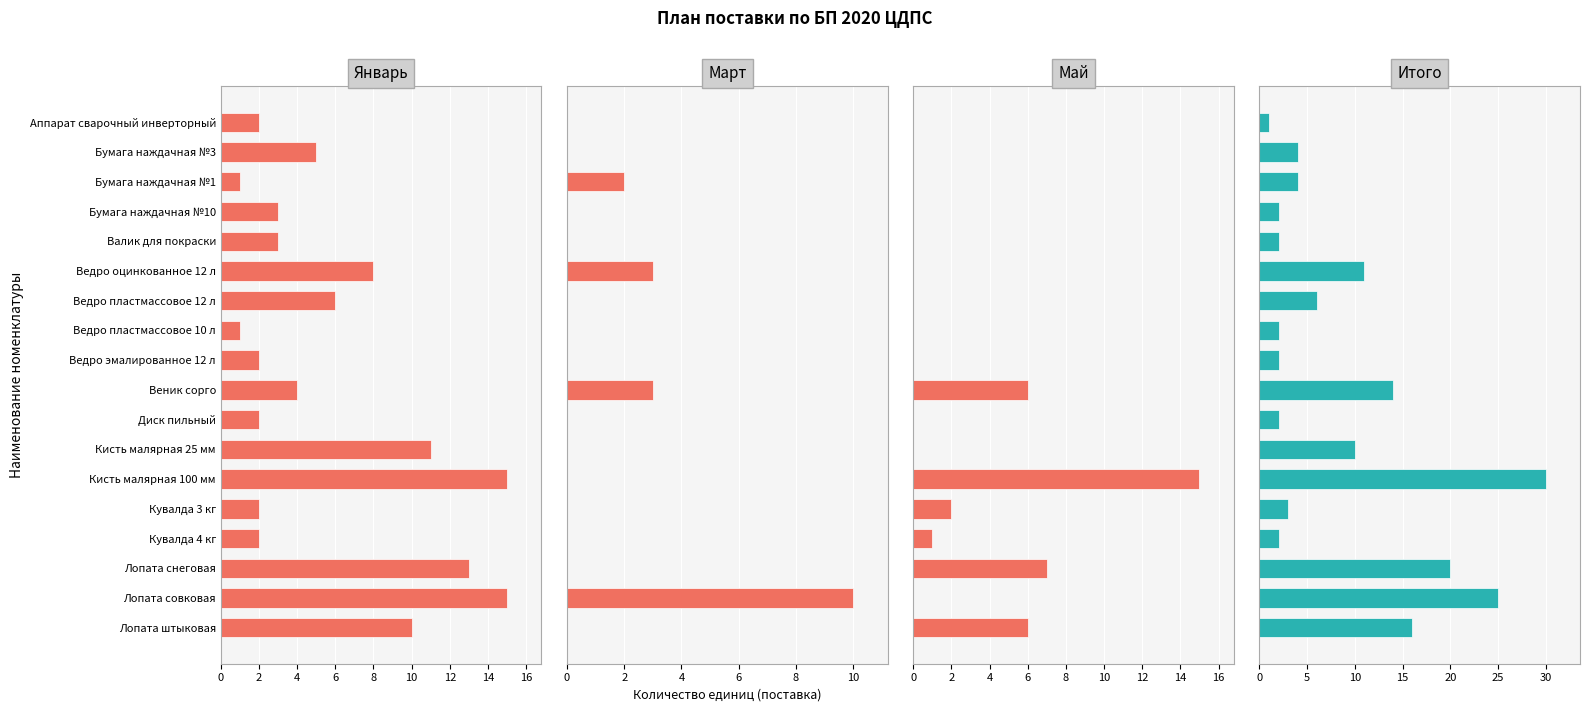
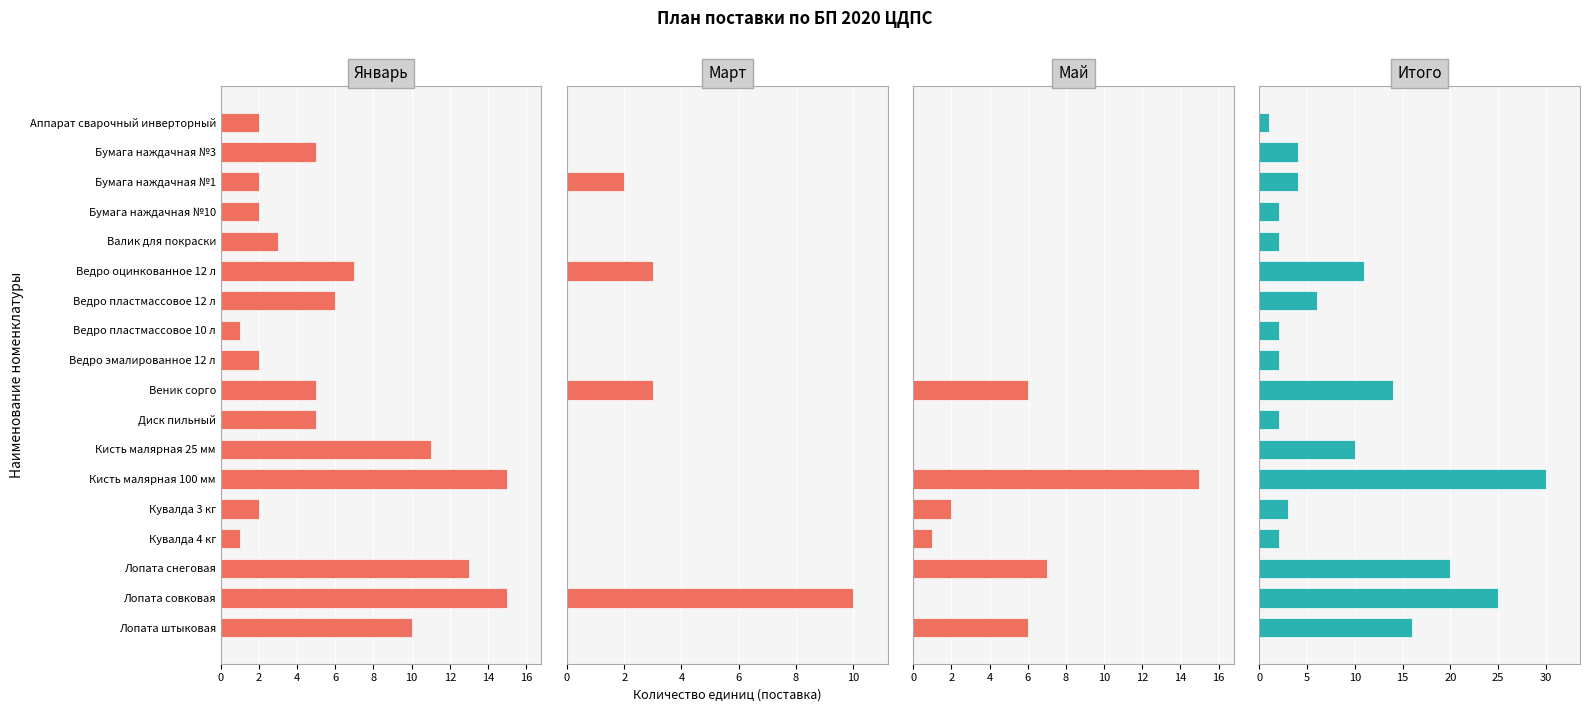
Январь, Бумага наждачная №1: 1 -> 2
Январь, Бумага наждачная №10: 3 -> 2
Январь, Ведро оцинкованное 12 л: 8 -> 7
Январь, Веник сорго: 4 -> 5
Январь, Диск пильный: 2 -> 5
Январь, Кувалда 4 кг: 2 -> 1
